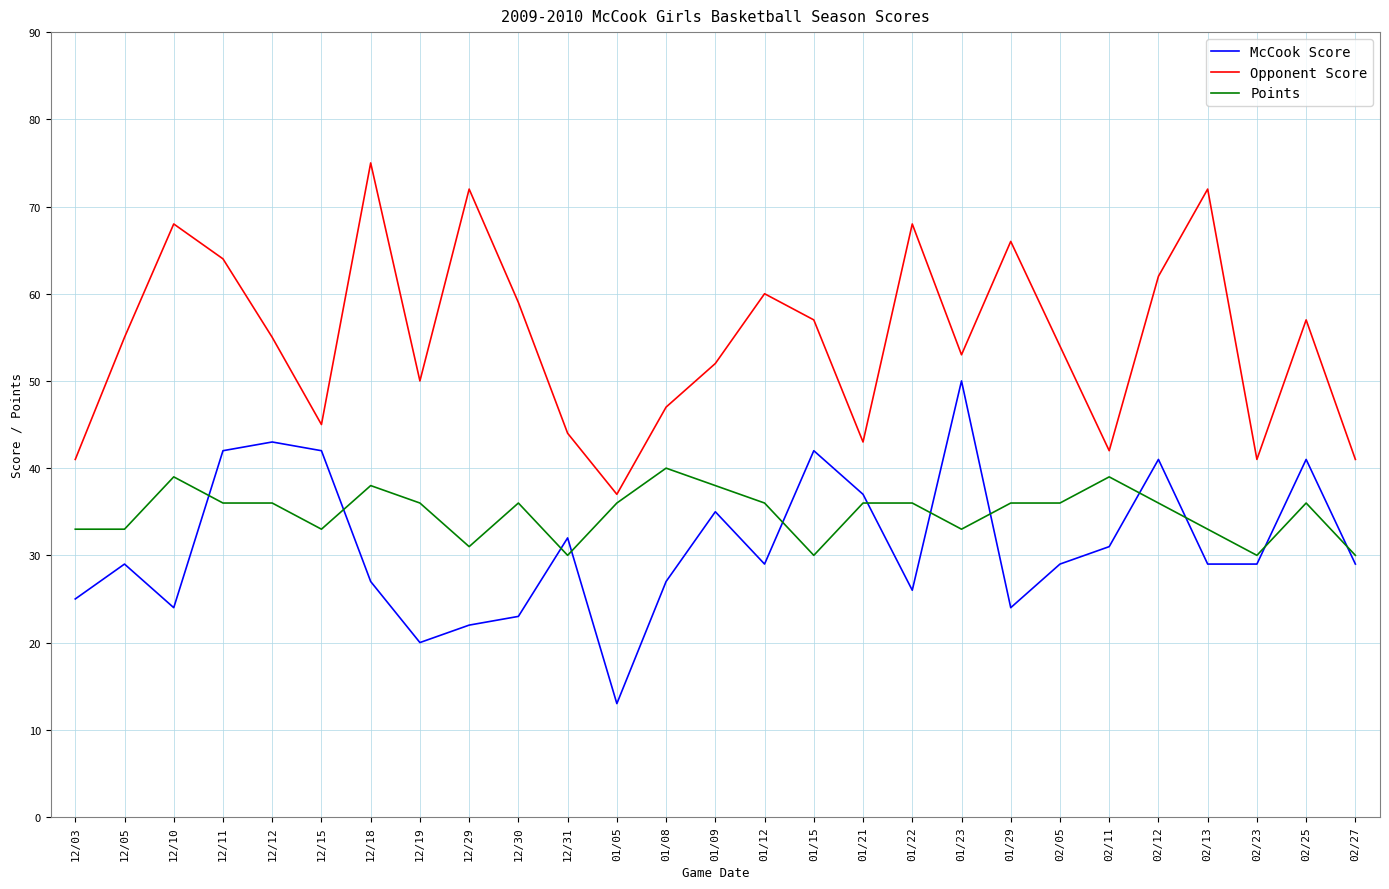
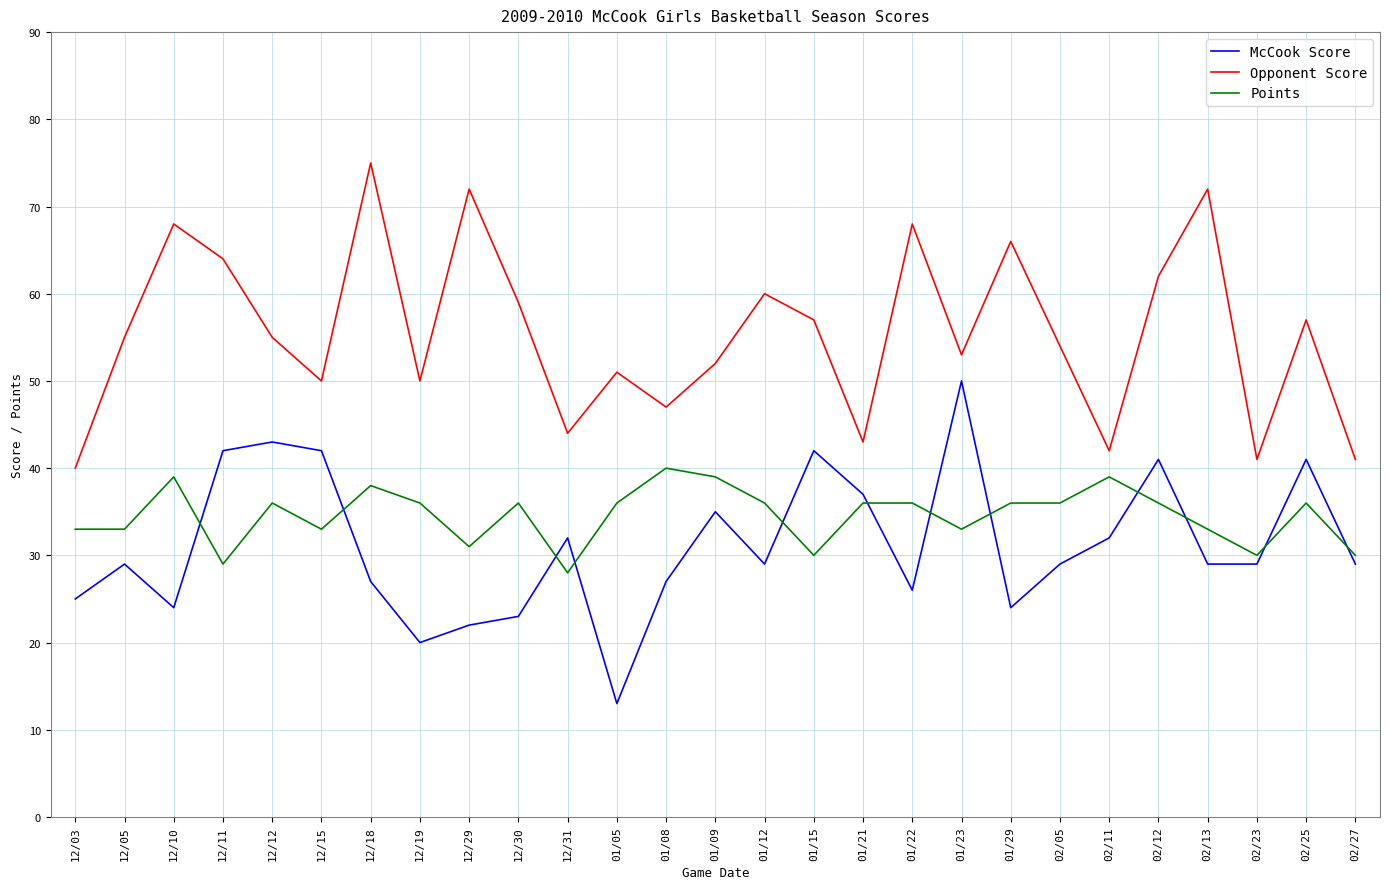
Opponent Score, 12/03: 41 -> 40
Points, 12/11: 36 -> 29
Opponent Score, 12/15: 45 -> 50
Points, 12/31: 30 -> 28
Opponent Score, 01/05: 37 -> 51
Points, 01/09: 38 -> 39
McCook Score, 02/11: 31 -> 32
